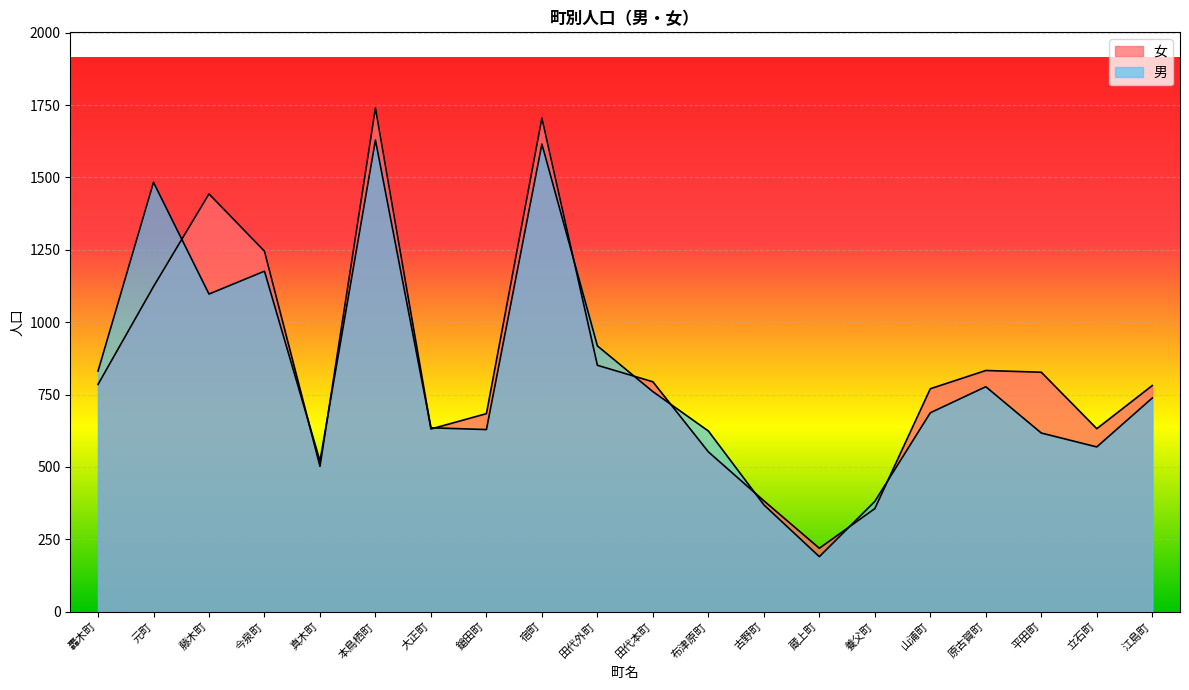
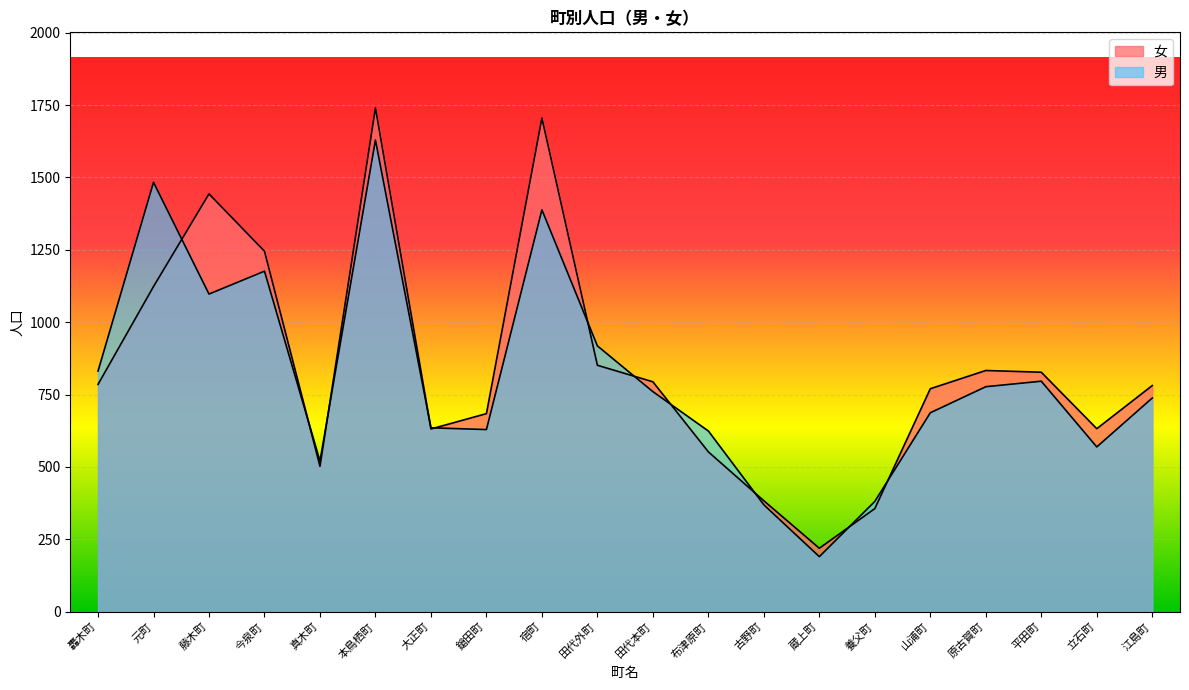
男, 宿町: 1620 -> 1390
男, 平田町: 620 -> 800
